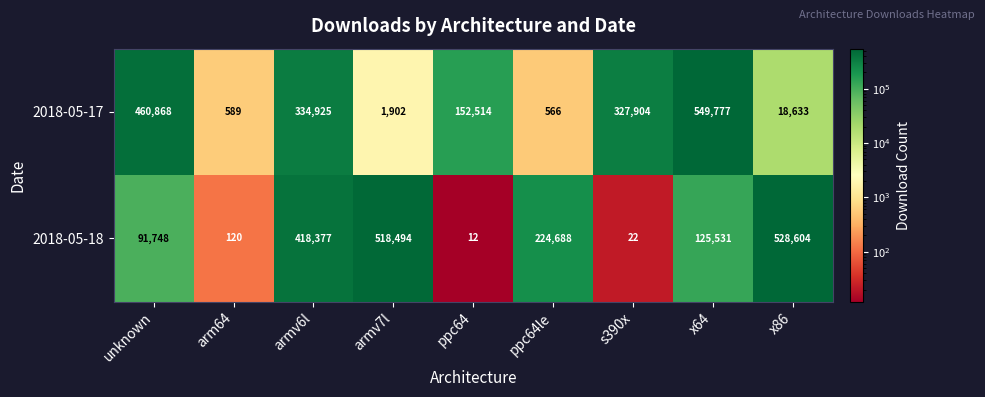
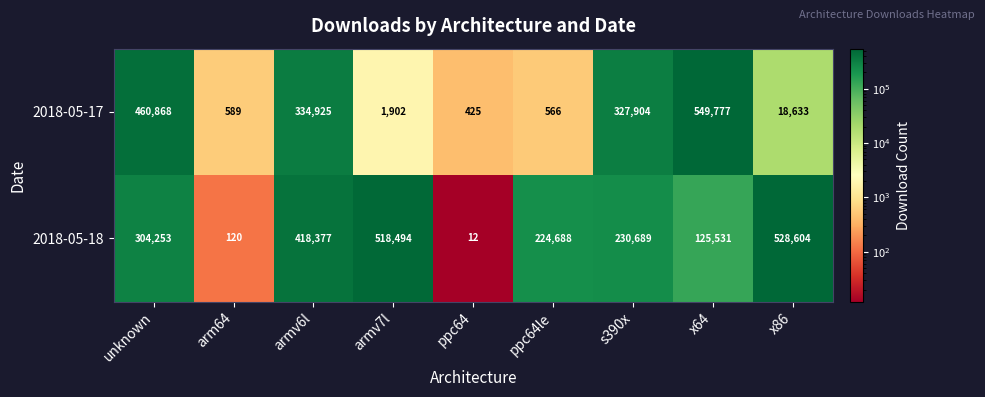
2018-05-17, ppc64: 152,514 -> 425
2018-05-18, unknown: 91,748 -> 304,253
2018-05-18, s390x: 22 -> 230,689
